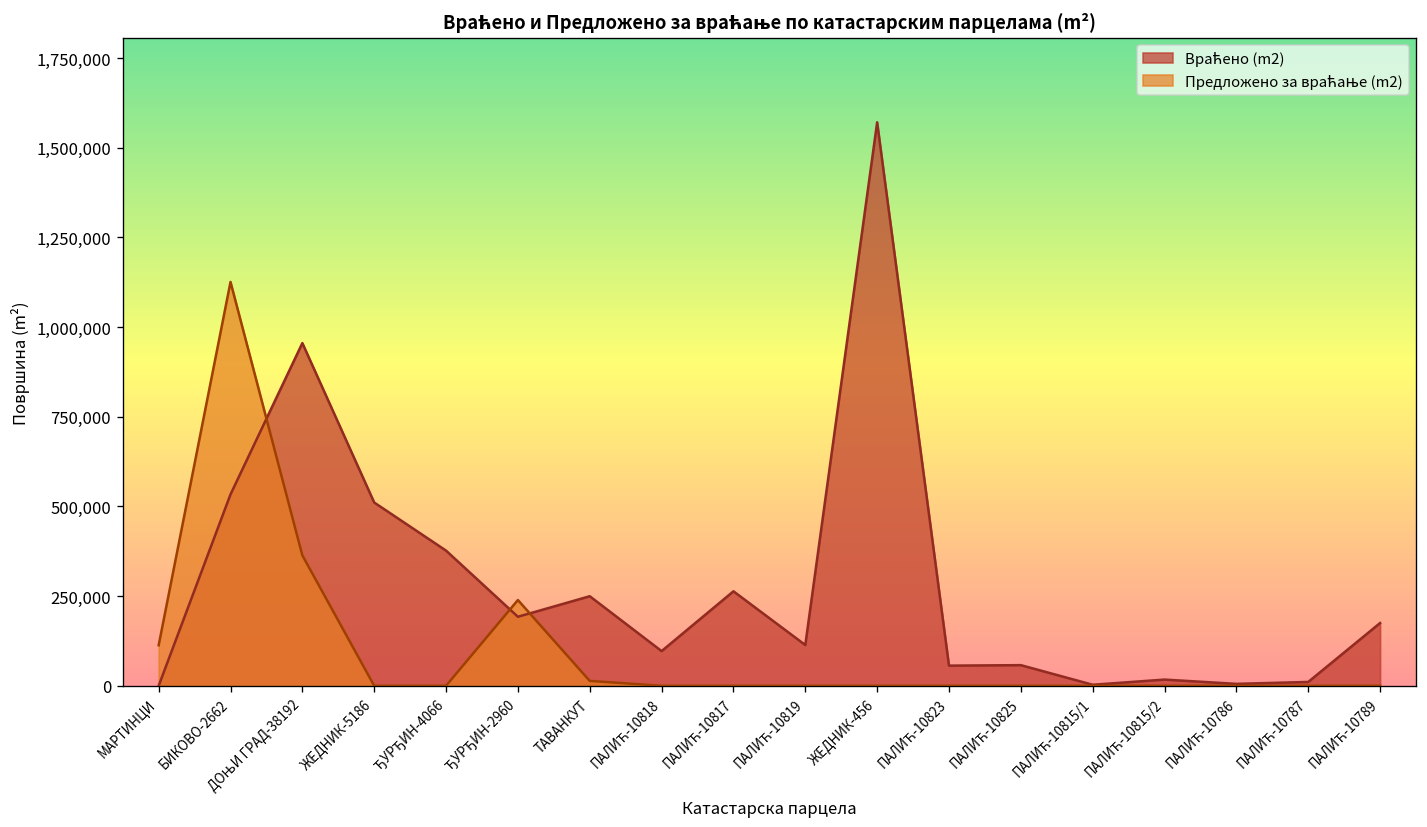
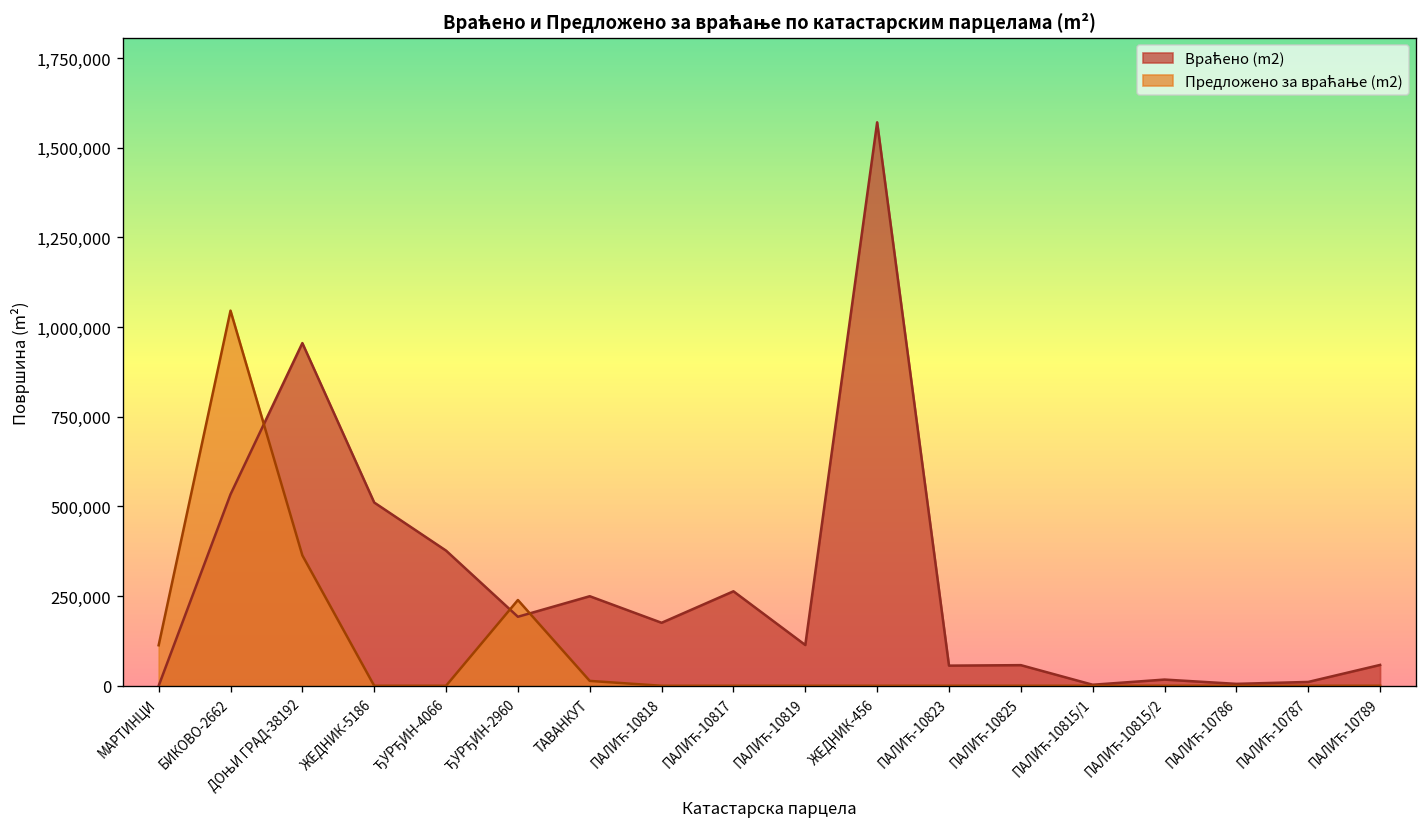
Предложено за враћање (m2), БИКОВО-2662: 1,130,000 -> 1,050,000
Враћено (m2), ПАЛИЋ-10818: 100,000 -> 180,000
Враћено (m2), ПАЛИЋ-10789: 170,000 -> 60,000
